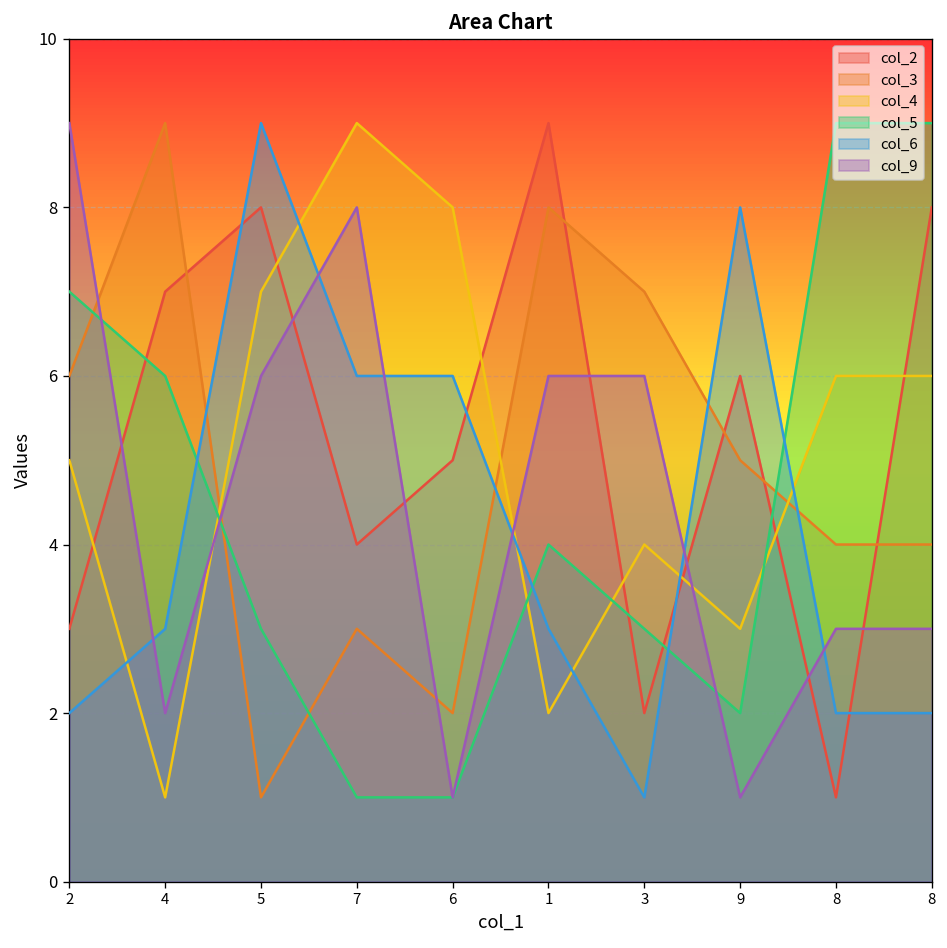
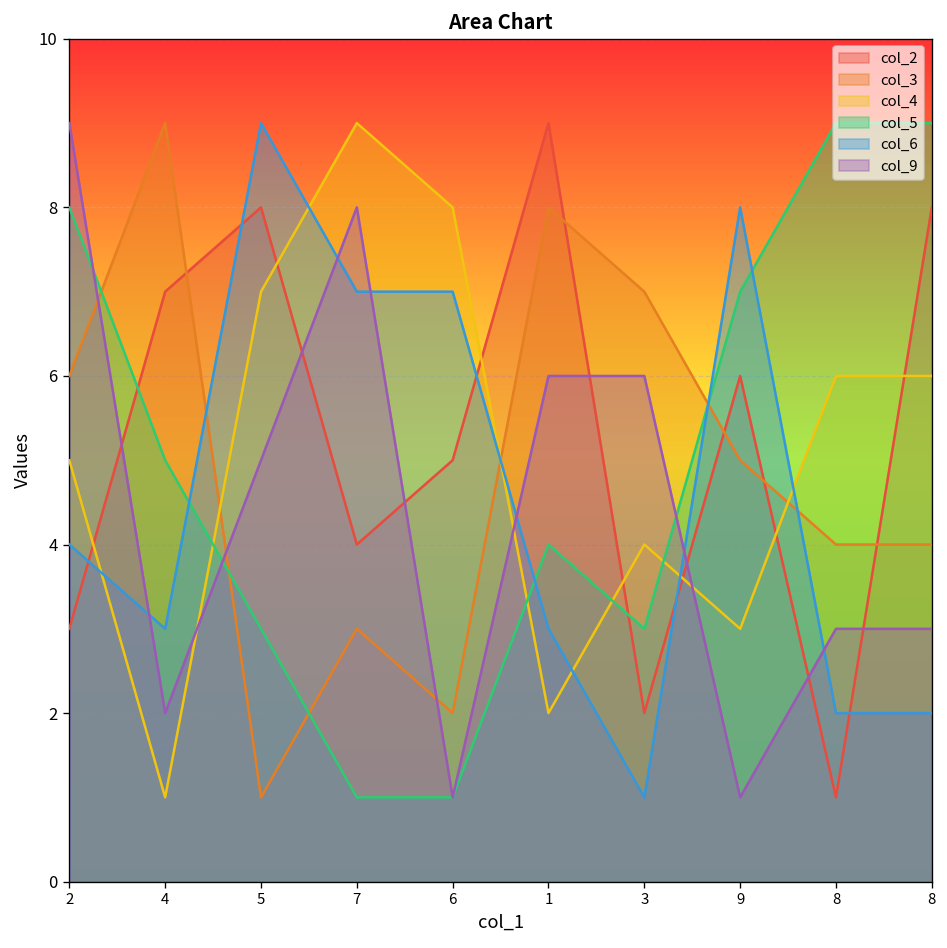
col_5, 2: 7 -> 8
col_6, 2: 2 -> 4
col_5, 4: 6 -> 5
col_9, 5: 6 -> 5
col_6, 7: 6 -> 7
col_6, 6: 6 -> 7
col_5, 9: 2 -> 7
